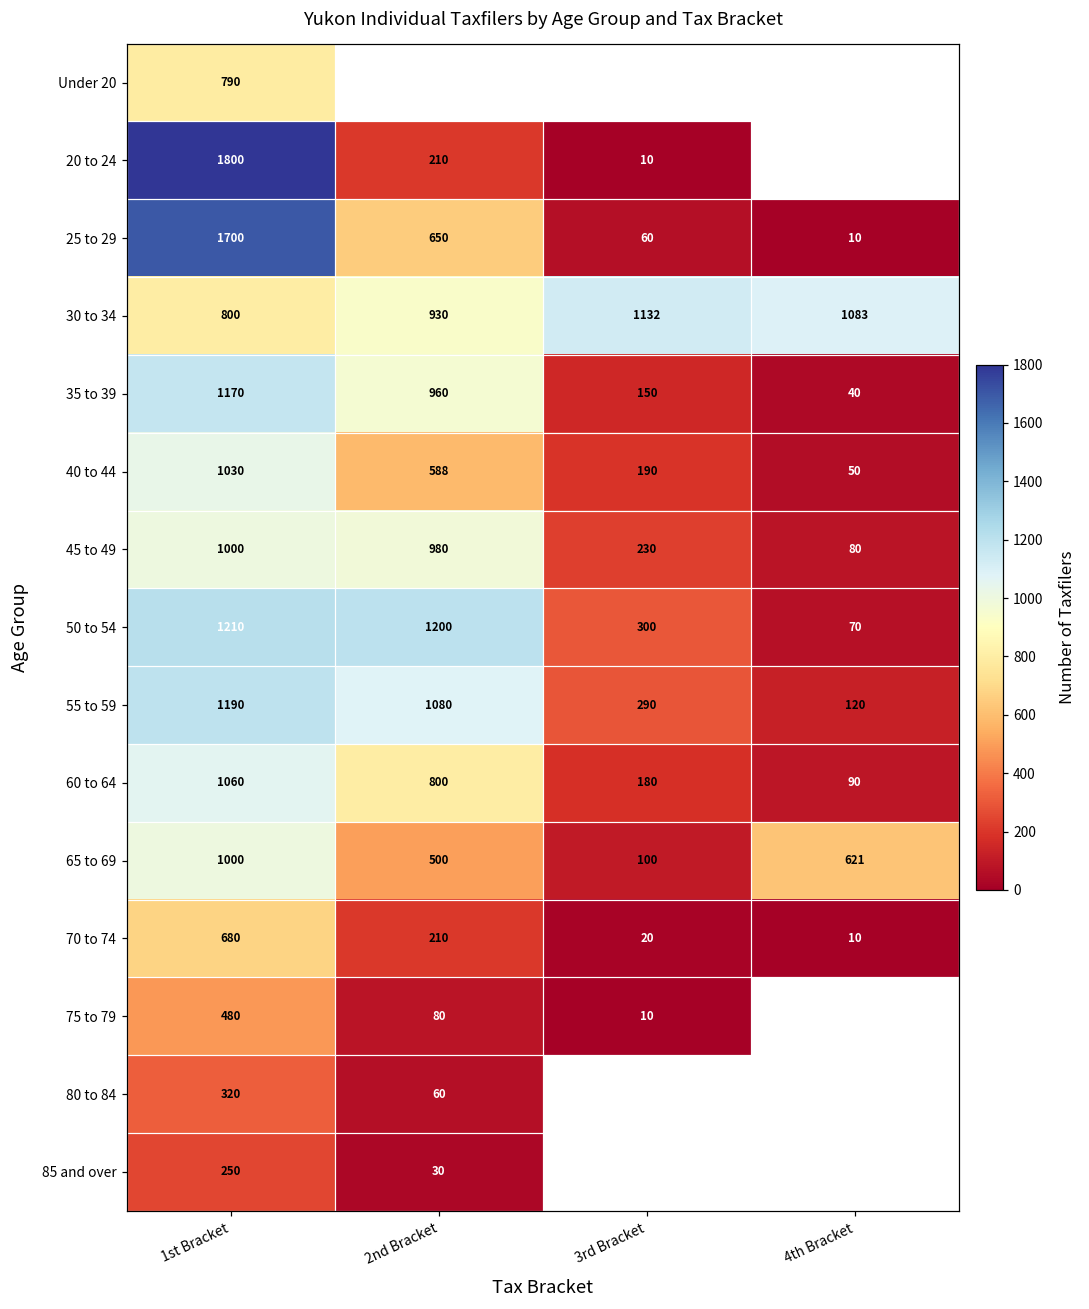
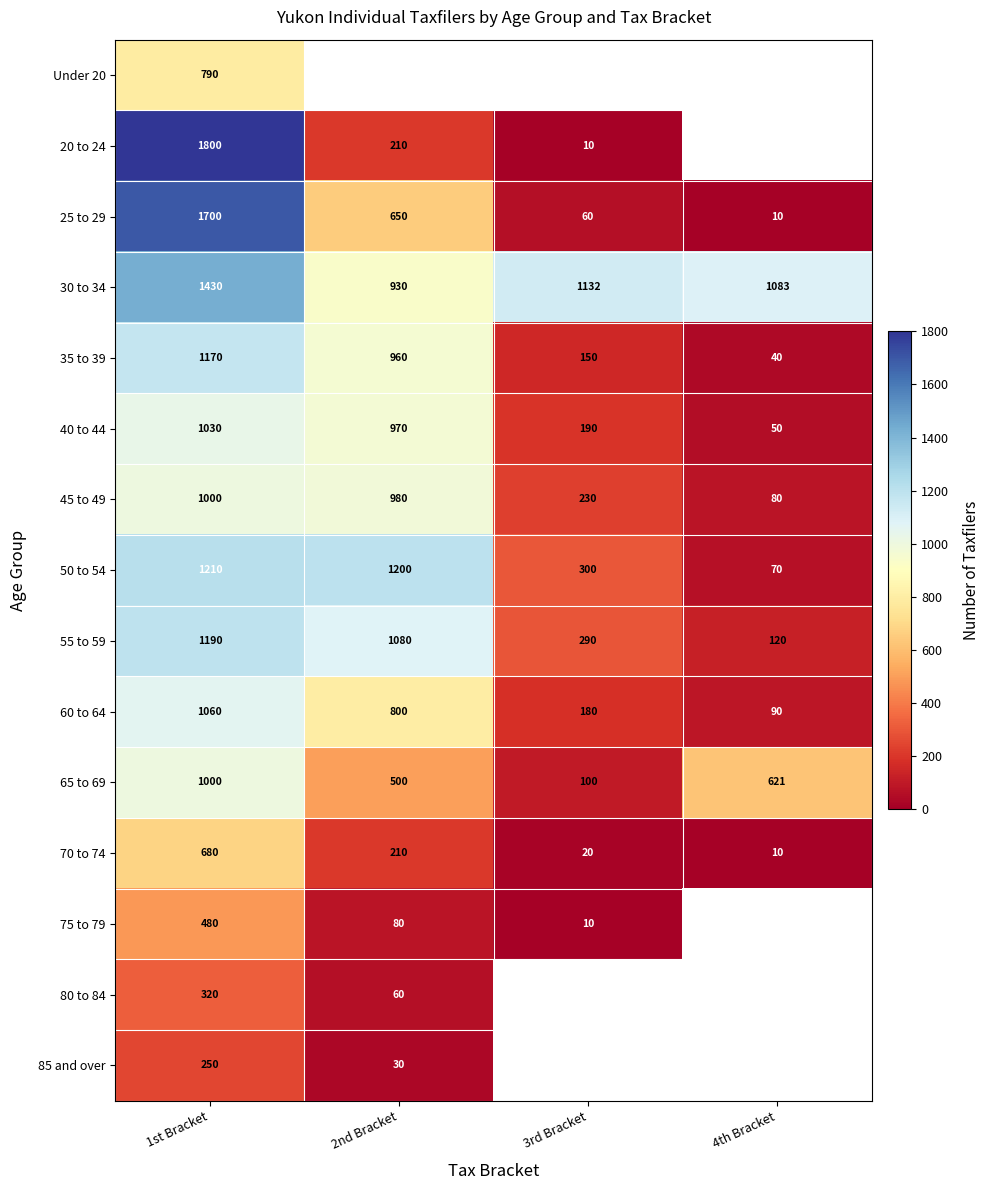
30 to 34, 1st Bracket: 800 -> 1430
40 to 44, 2nd Bracket: 588 -> 970
